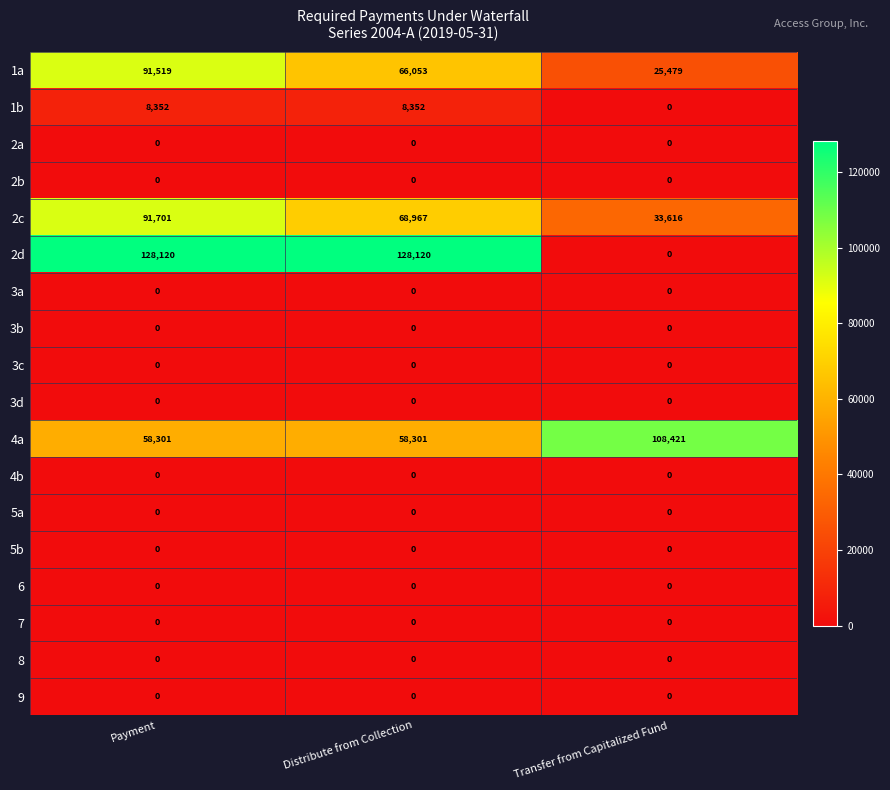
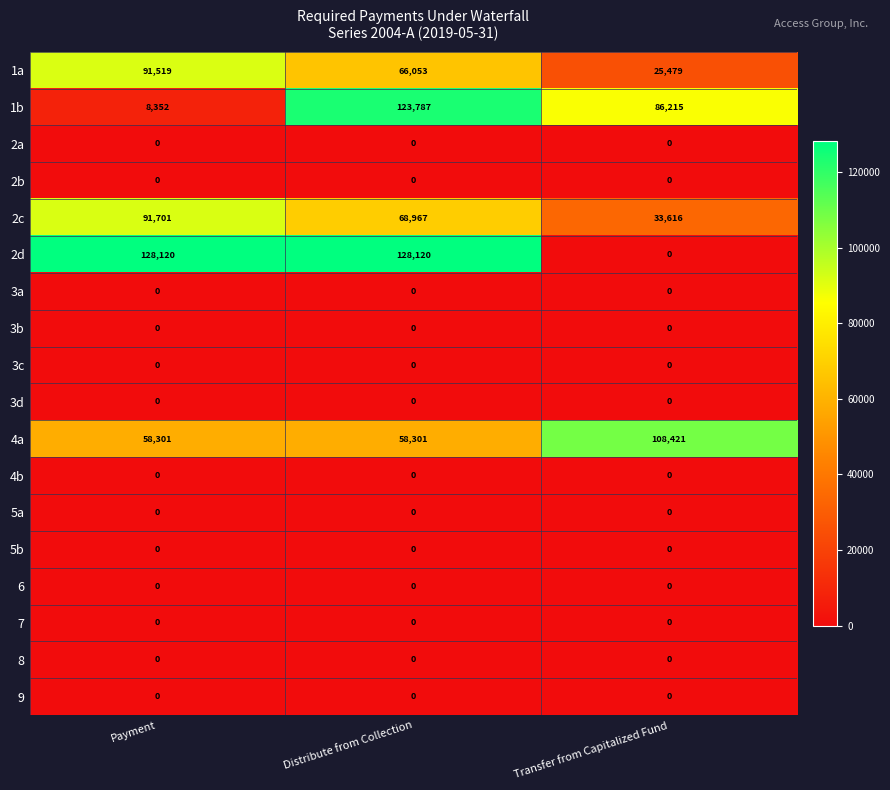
1b, Distribute from Collection: 8,352 -> 123,787
1b, Transfer from Capitalized Fund: 0 -> 86,215
